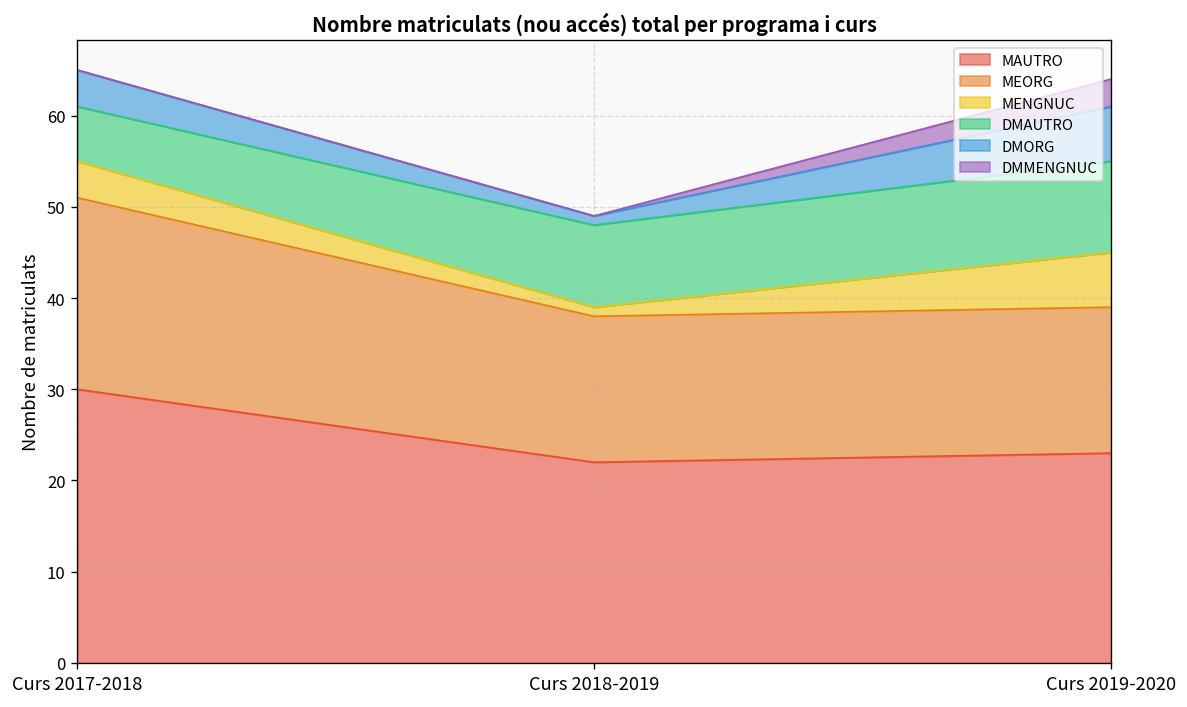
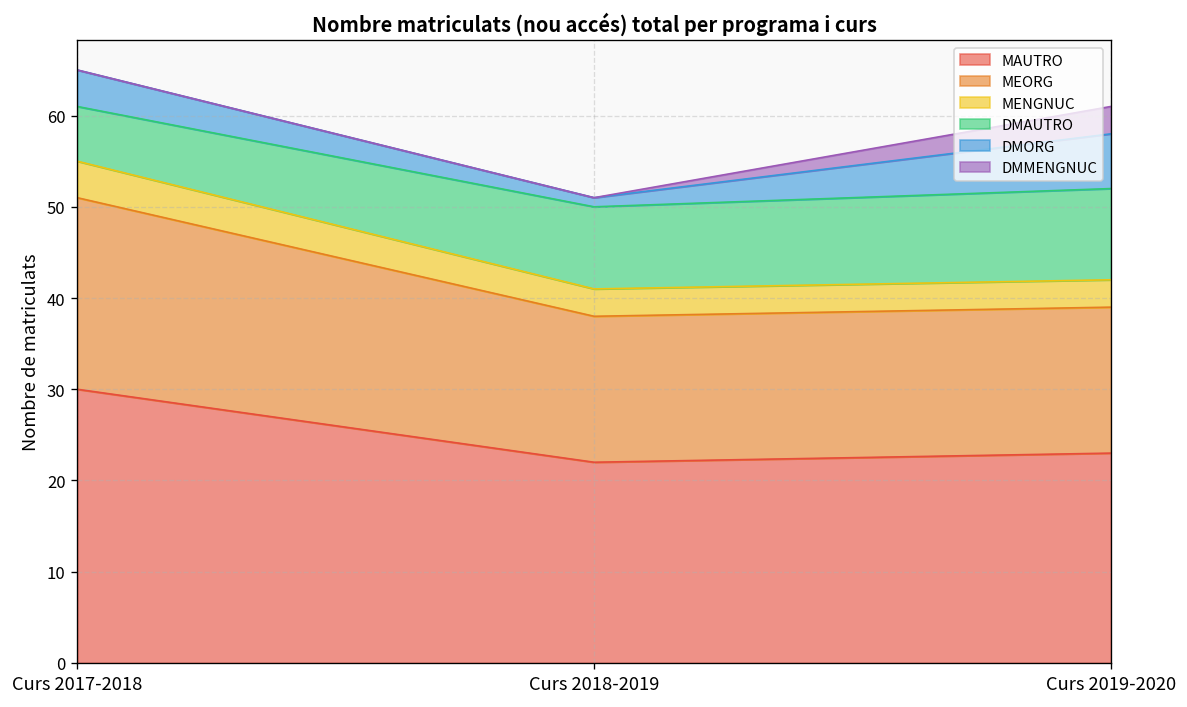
MENGNUC, Curs 2018-2019: 1 -> 3
MENGNUC, Curs 2019-2020: 6 -> 3
